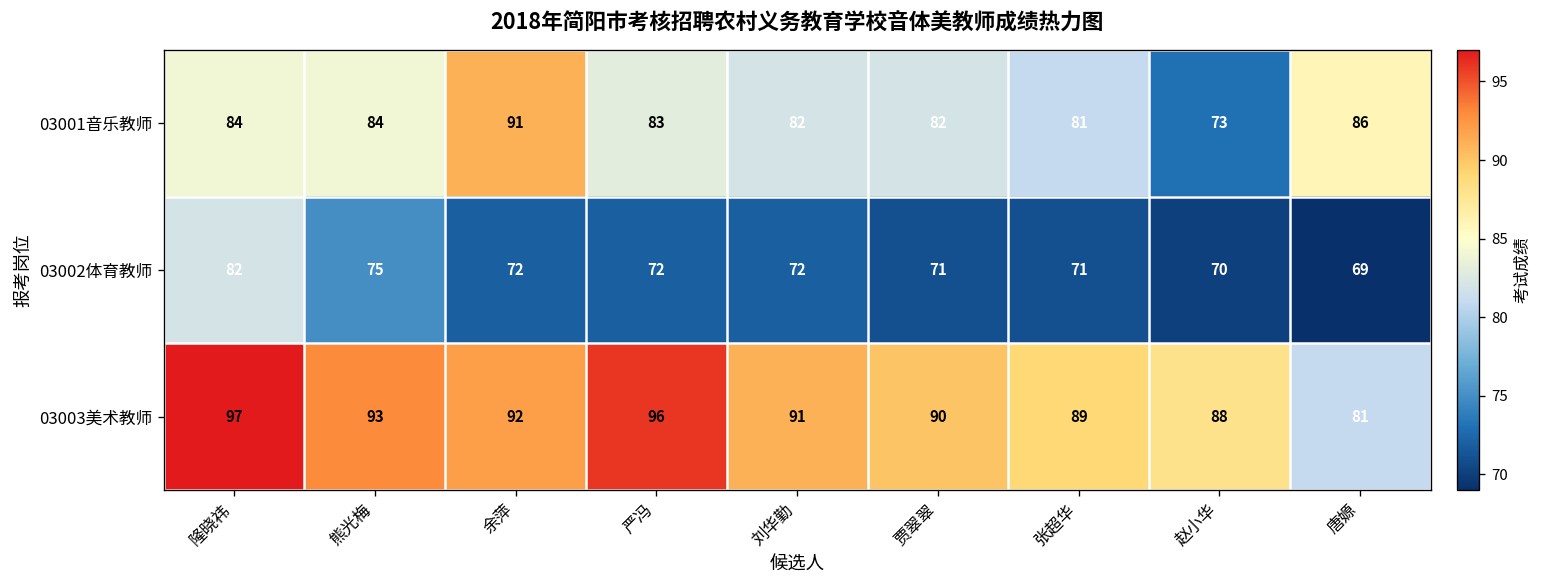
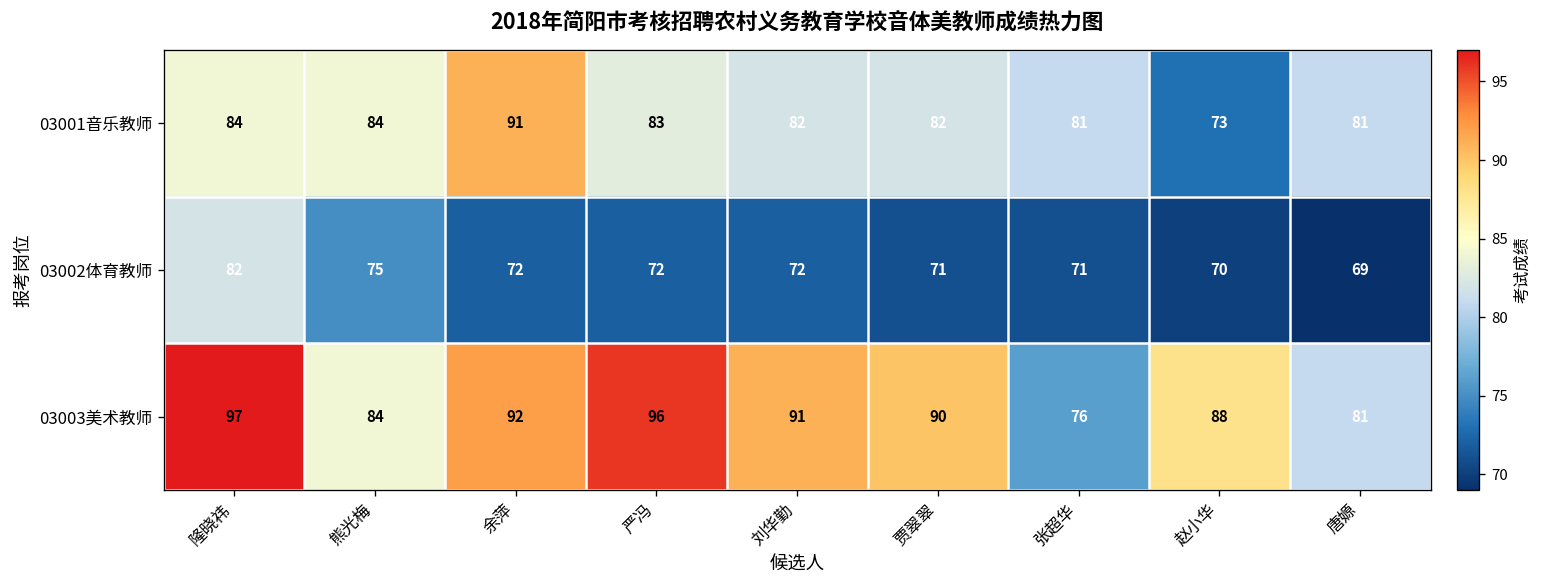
03001音乐教师, 唐嫄: 86 -> 81
03003美术教师, 熊光梅: 93 -> 84
03003美术教师, 张超华: 89 -> 76
